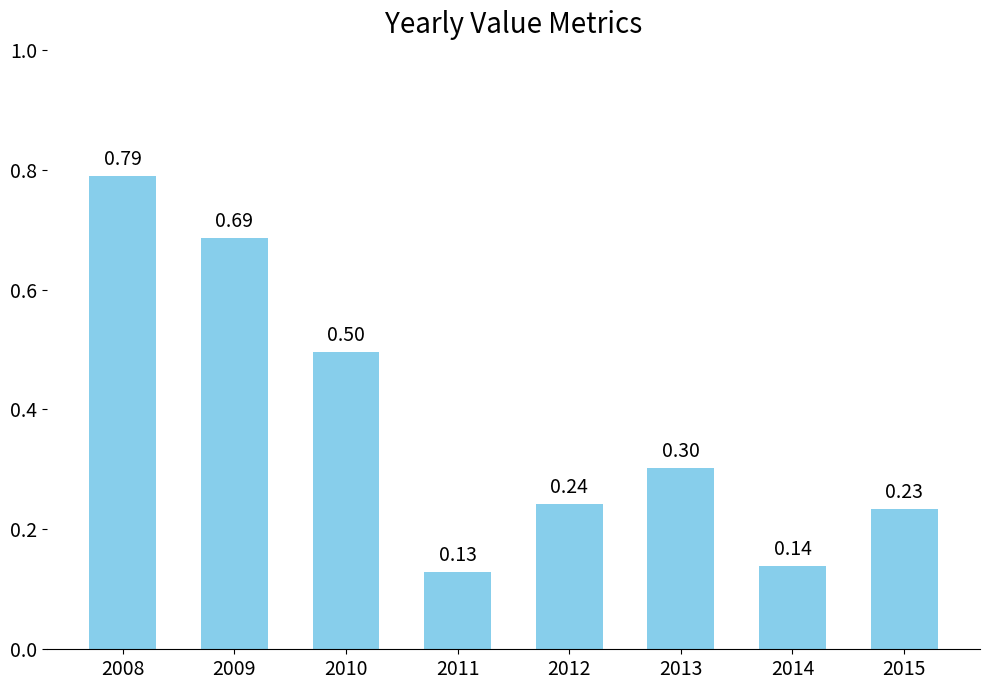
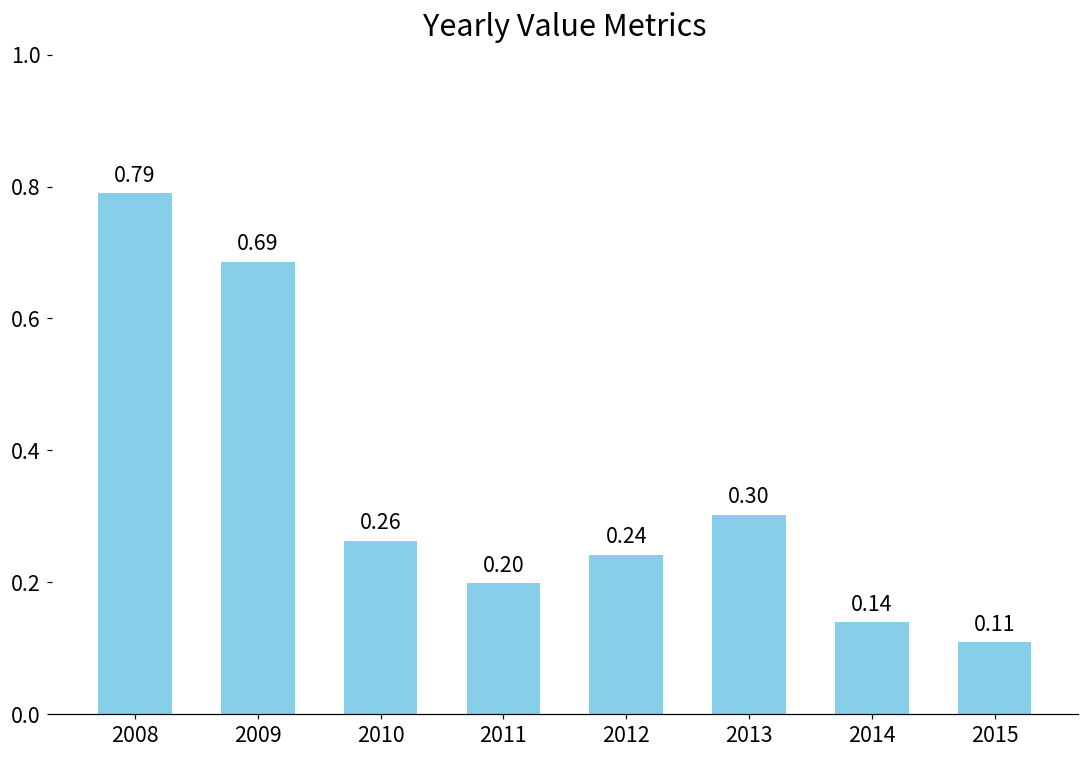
2010: 0.50 -> 0.26
2011: 0.13 -> 0.20
2015: 0.23 -> 0.11
